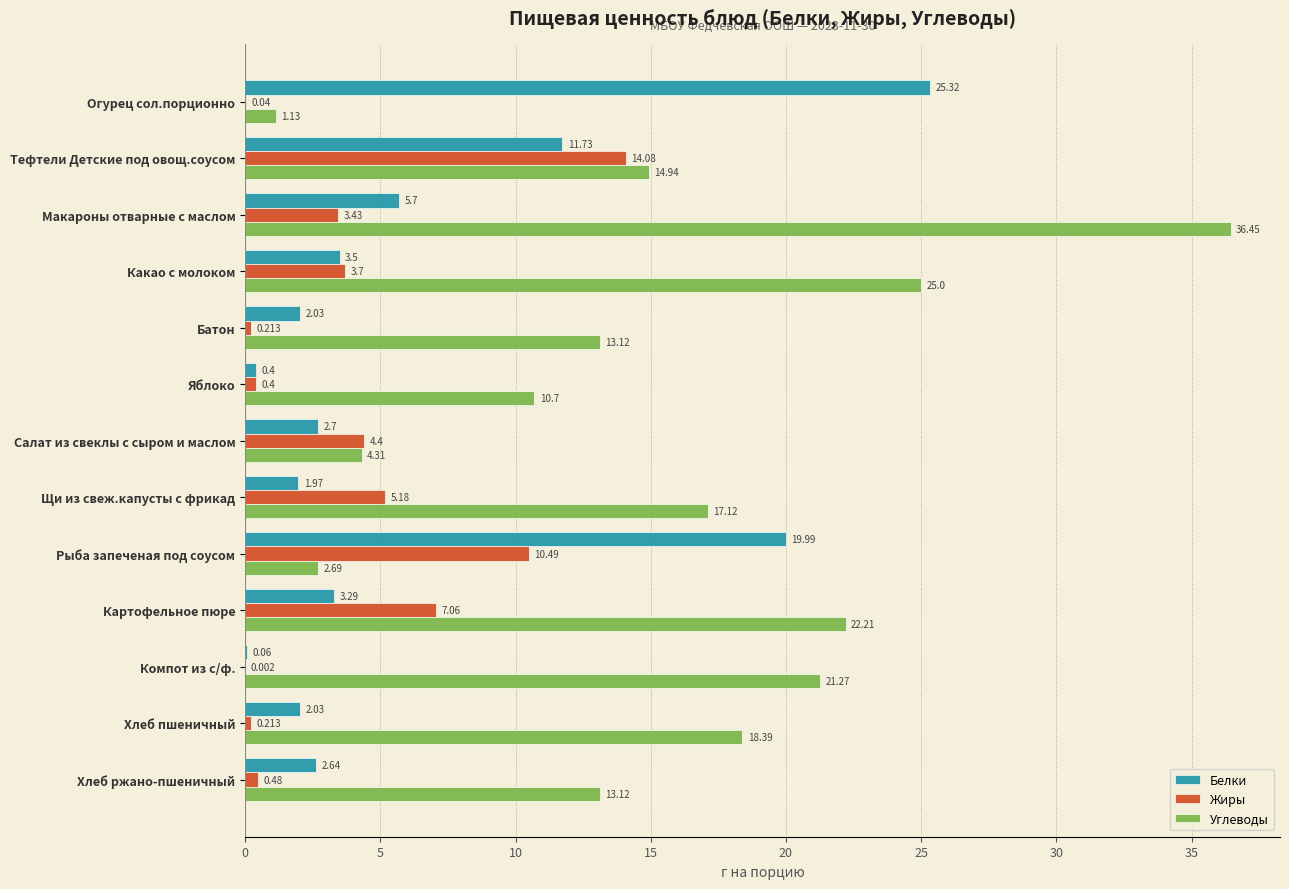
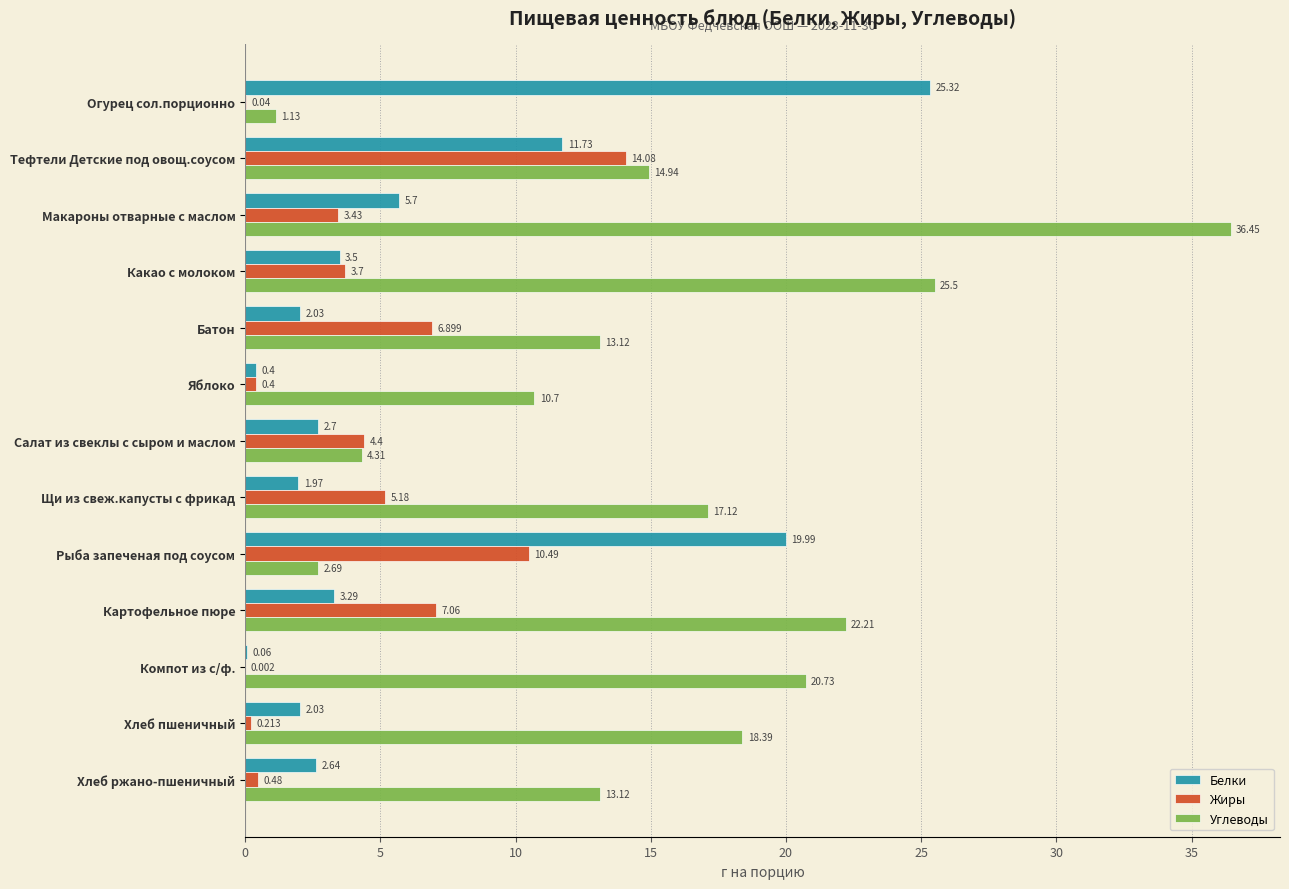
Углеводы, Какао с молоком: 25.0 -> 25.5
Жиры, Батон: 0.213 -> 6.899
Углеводы, Компот из с/ф.: 21.27 -> 20.73
